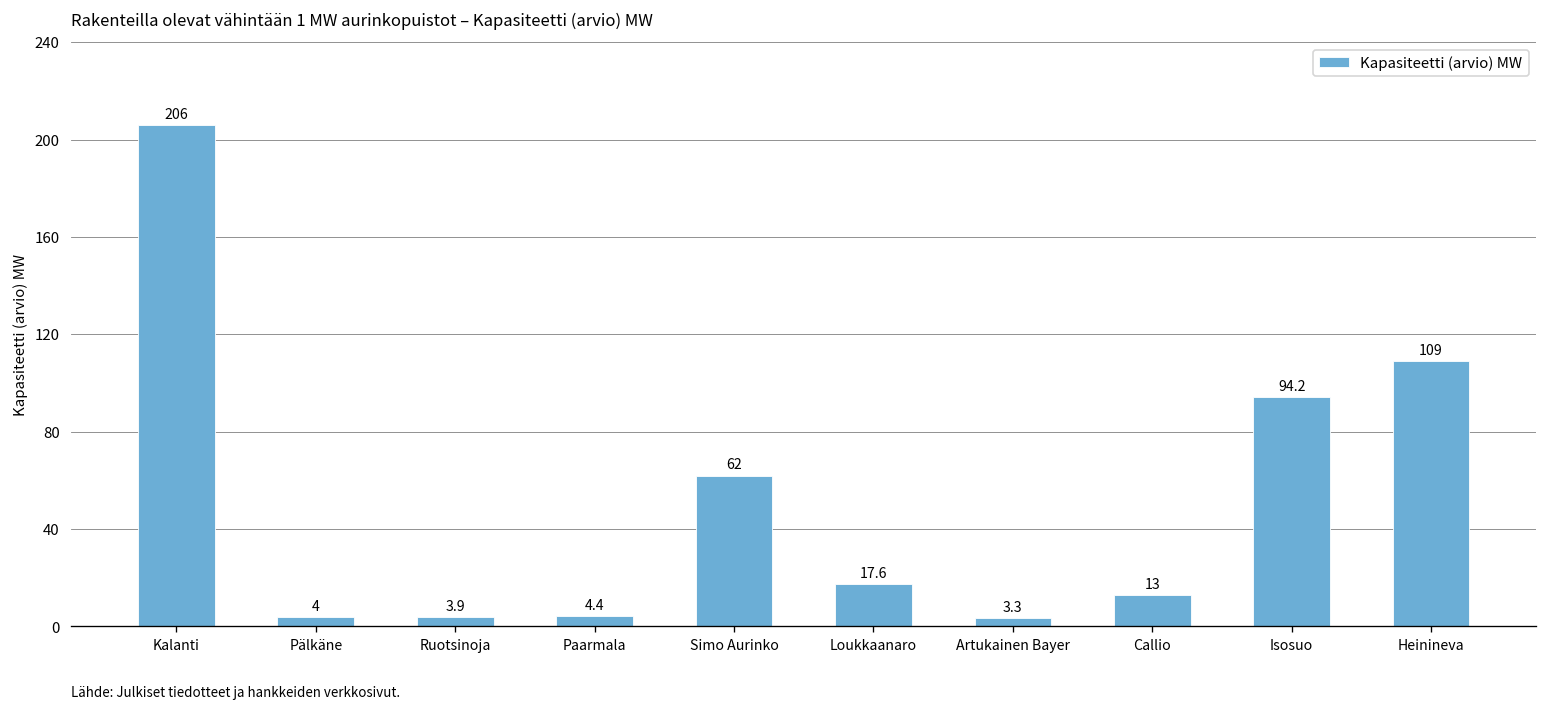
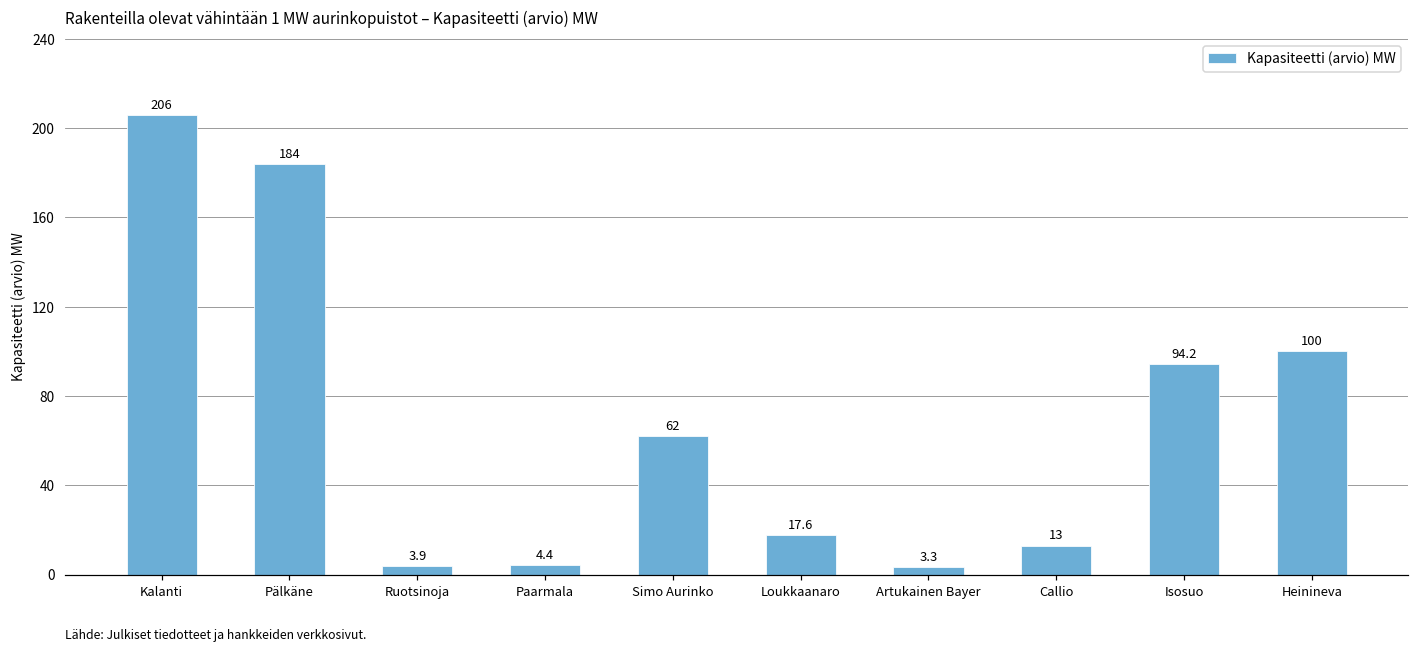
Pälkäne: 4 -> 184
Heinineva: 109 -> 100
